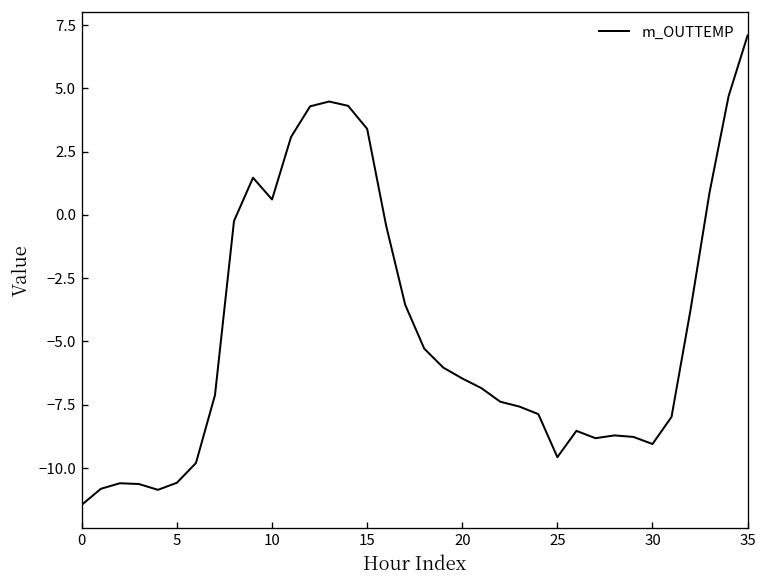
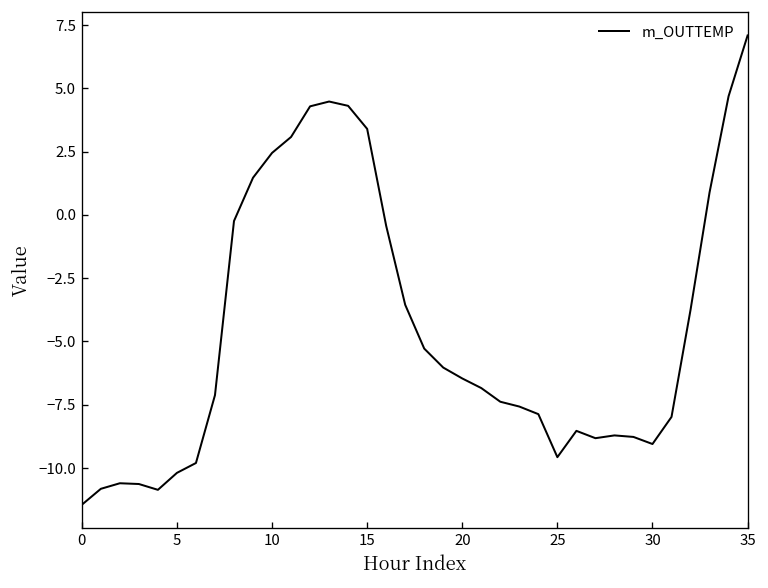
5: -10.6 -> -10.2
10: 0.6 -> 2.5
